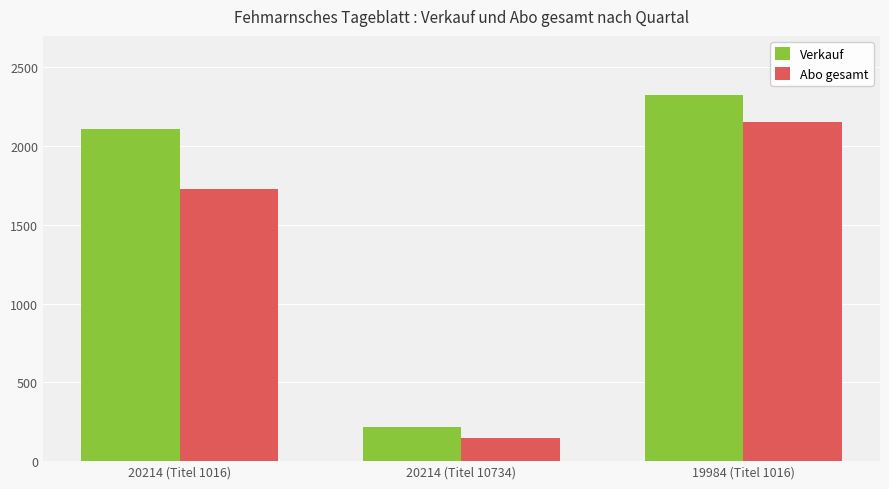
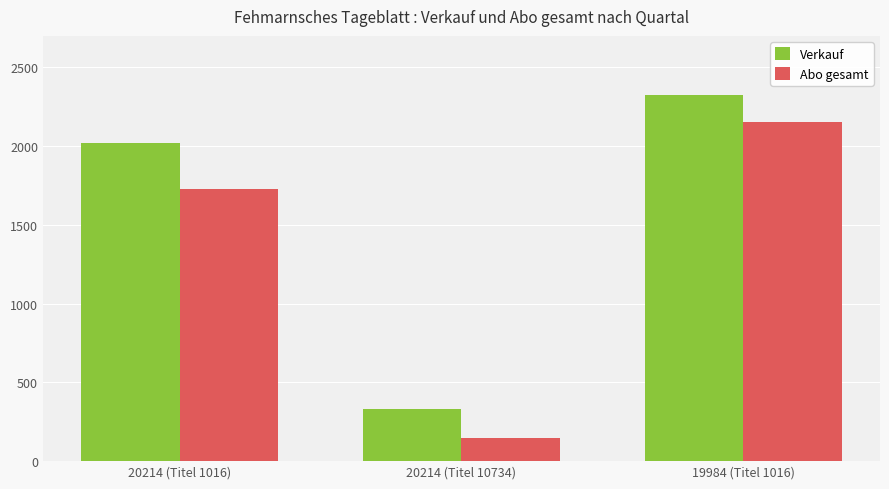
Verkauf, 20214 (Titel 1016): 2110 -> 2020
Verkauf, 20214 (Titel 10734): 220 -> 330
